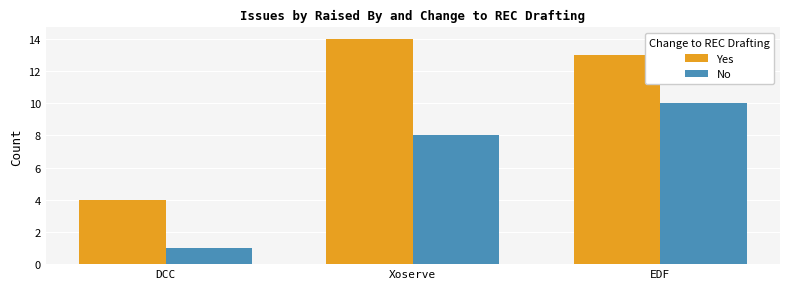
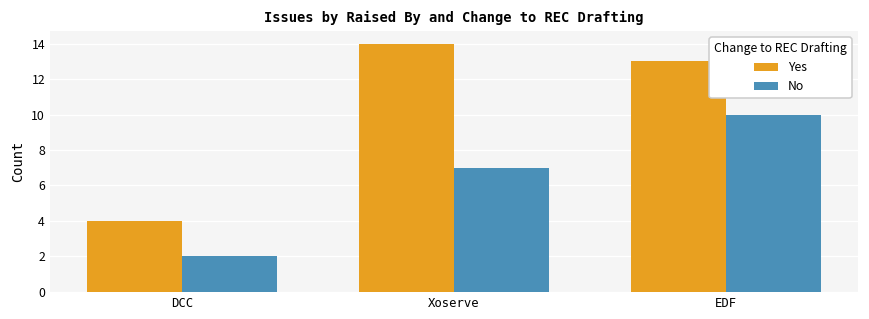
No, DCC: 1 -> 2
No, Xoserve: 8 -> 7
